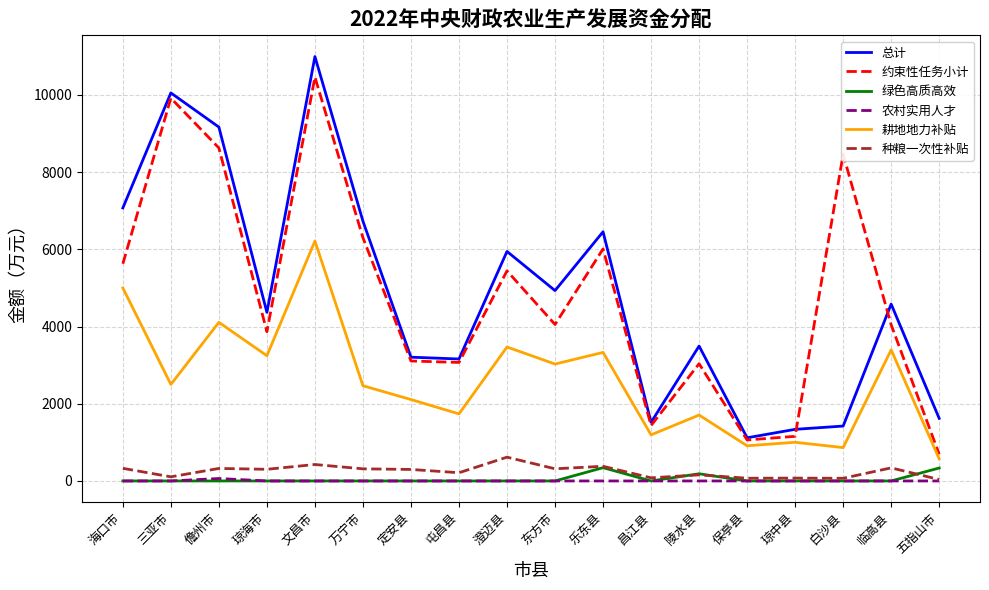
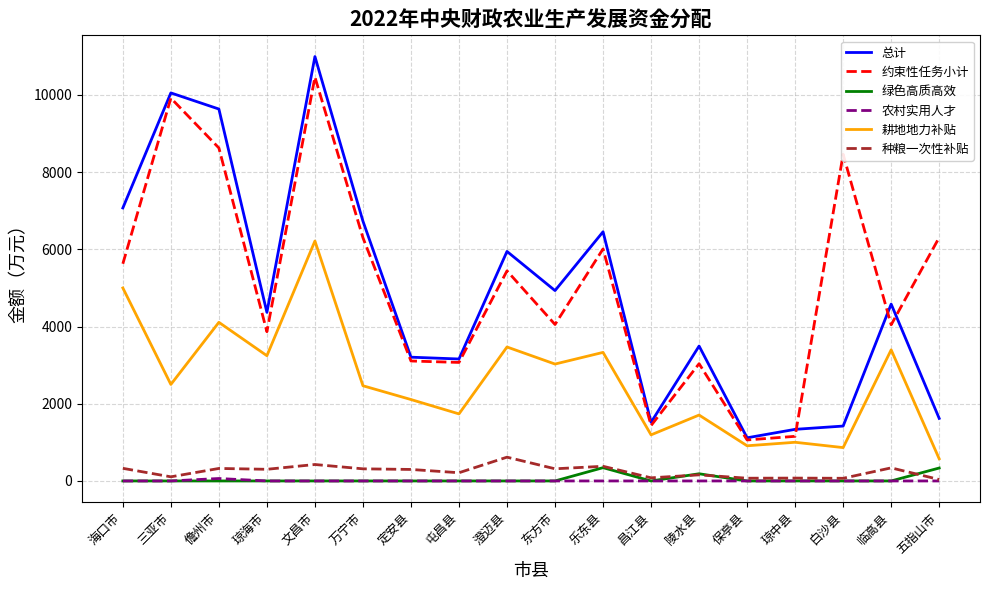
总计, 儋州市: 9200 -> 9600
约束性任务小计, 五指山市: 700 -> 6300
